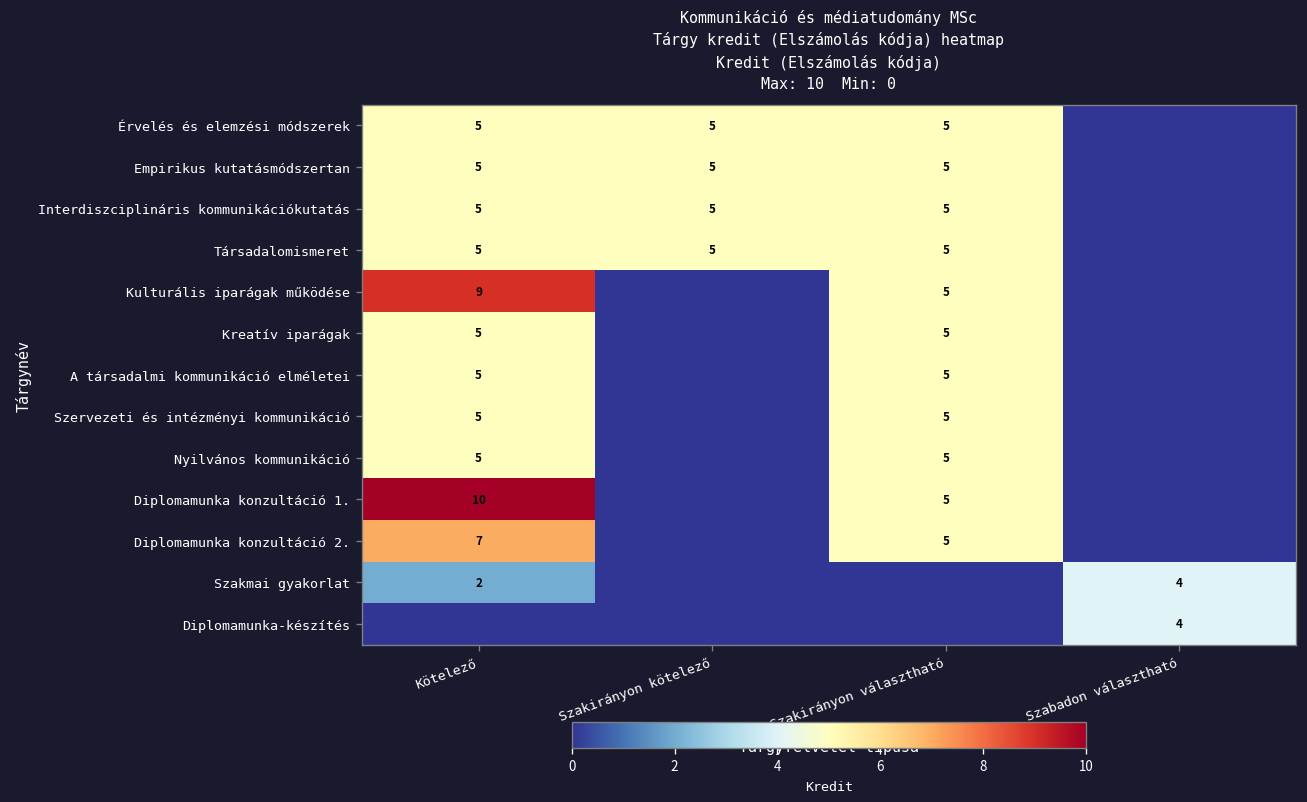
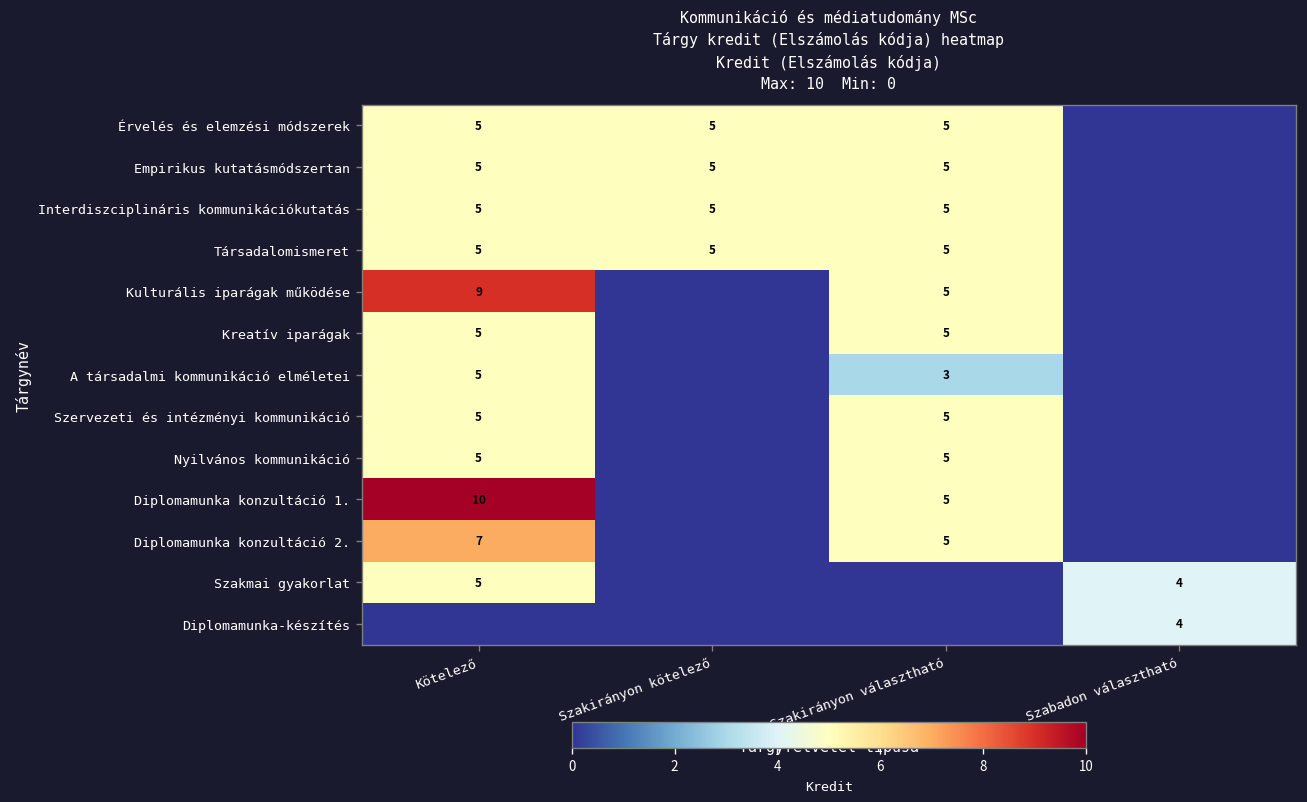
A társadalmi kommunikáció elméletei, Szakirányon választható: 5 -> 3
Szakmai gyakorlat, Kötelező: 2 -> 5
